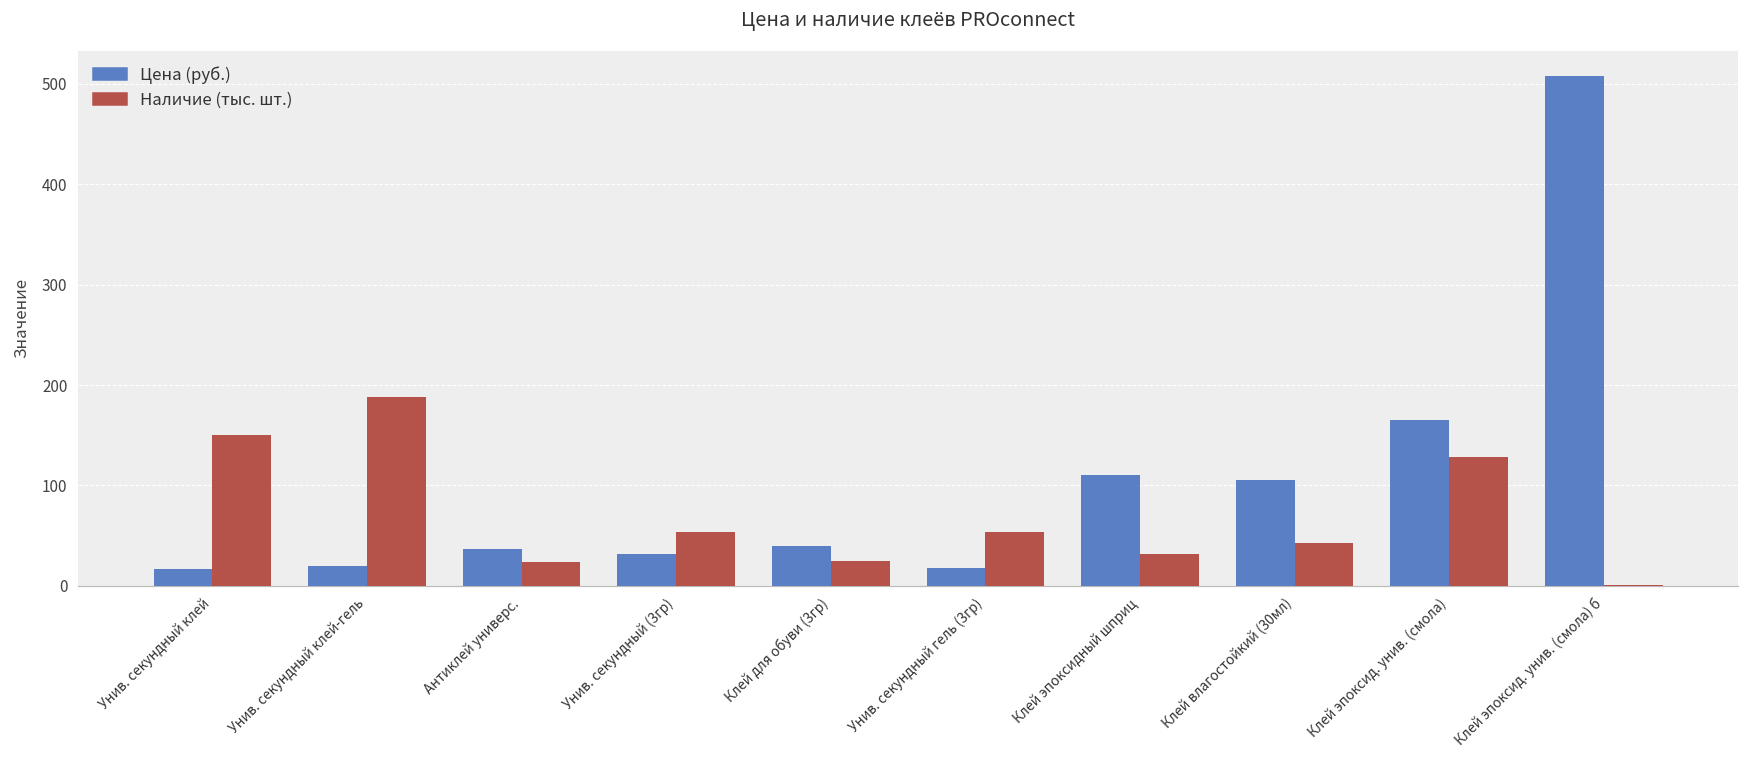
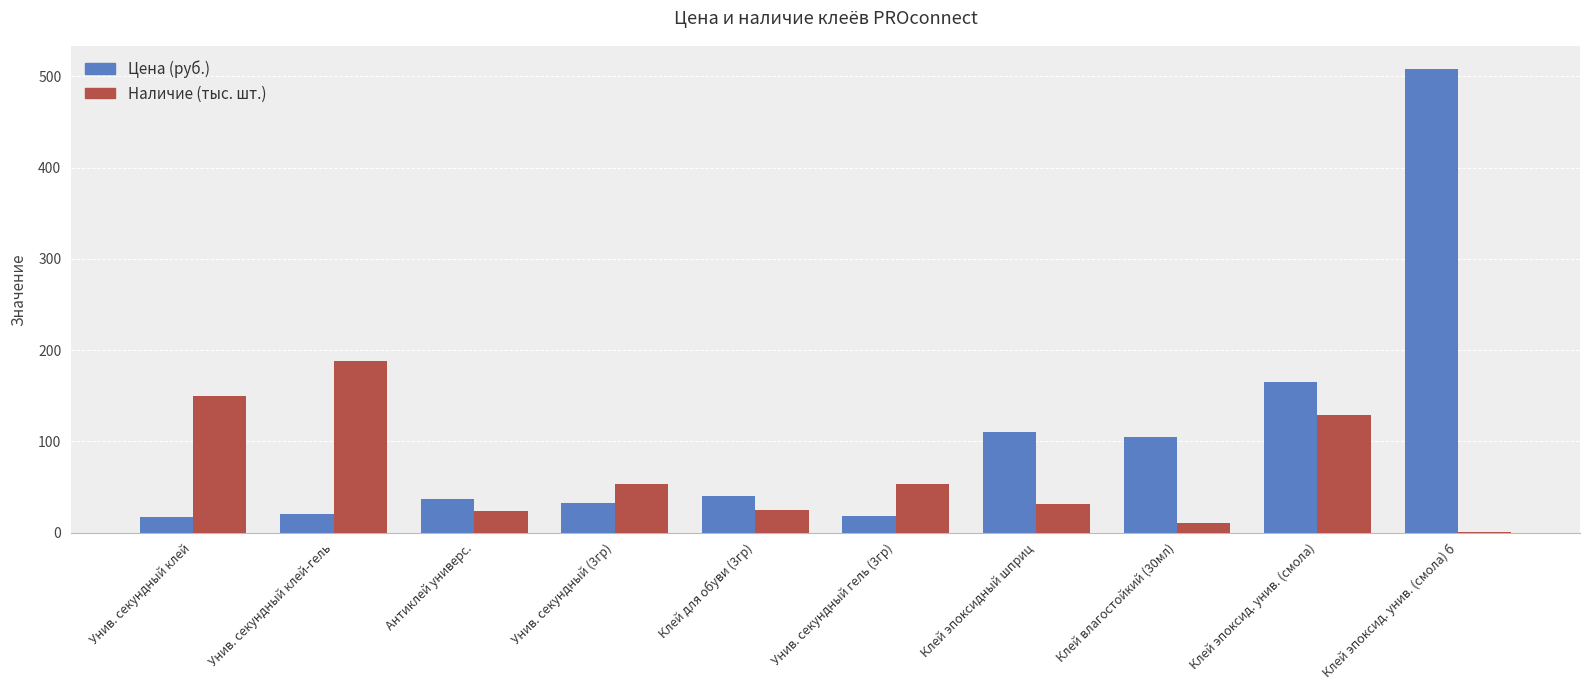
Наличие (тыс. шт.), Клей влагостойкий (30мл): 40 -> 10
